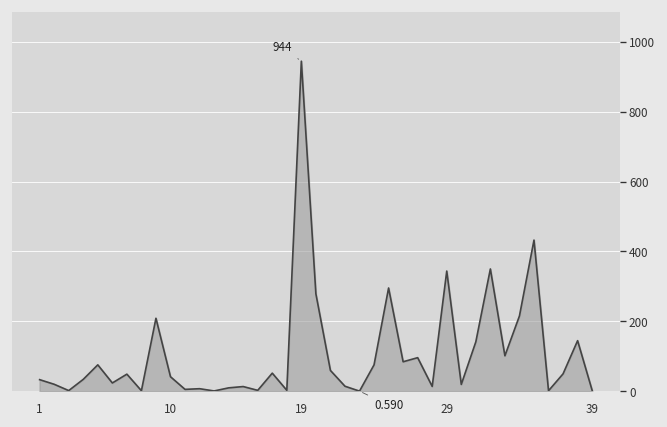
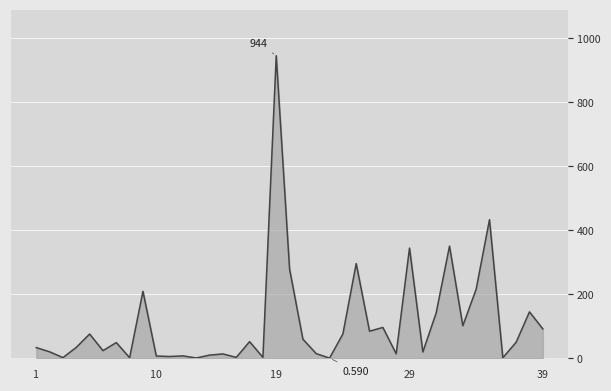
10: 40 -> 10
39: 0 -> 90
